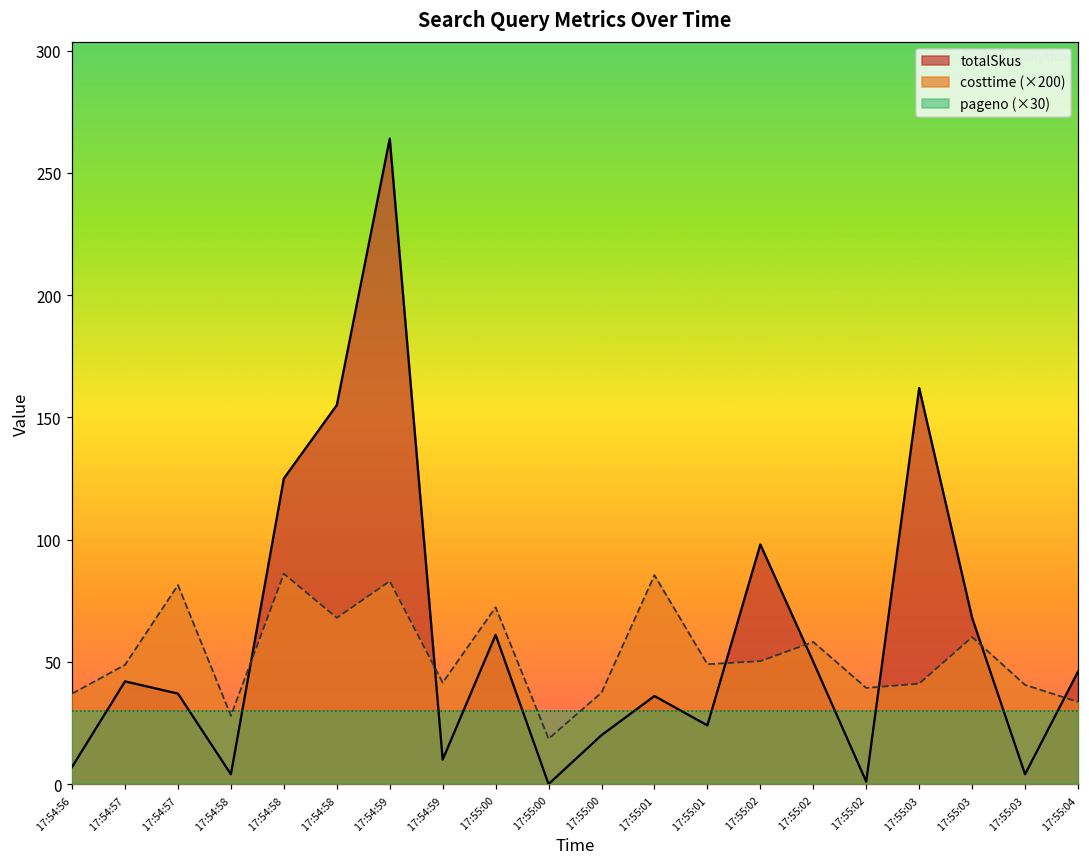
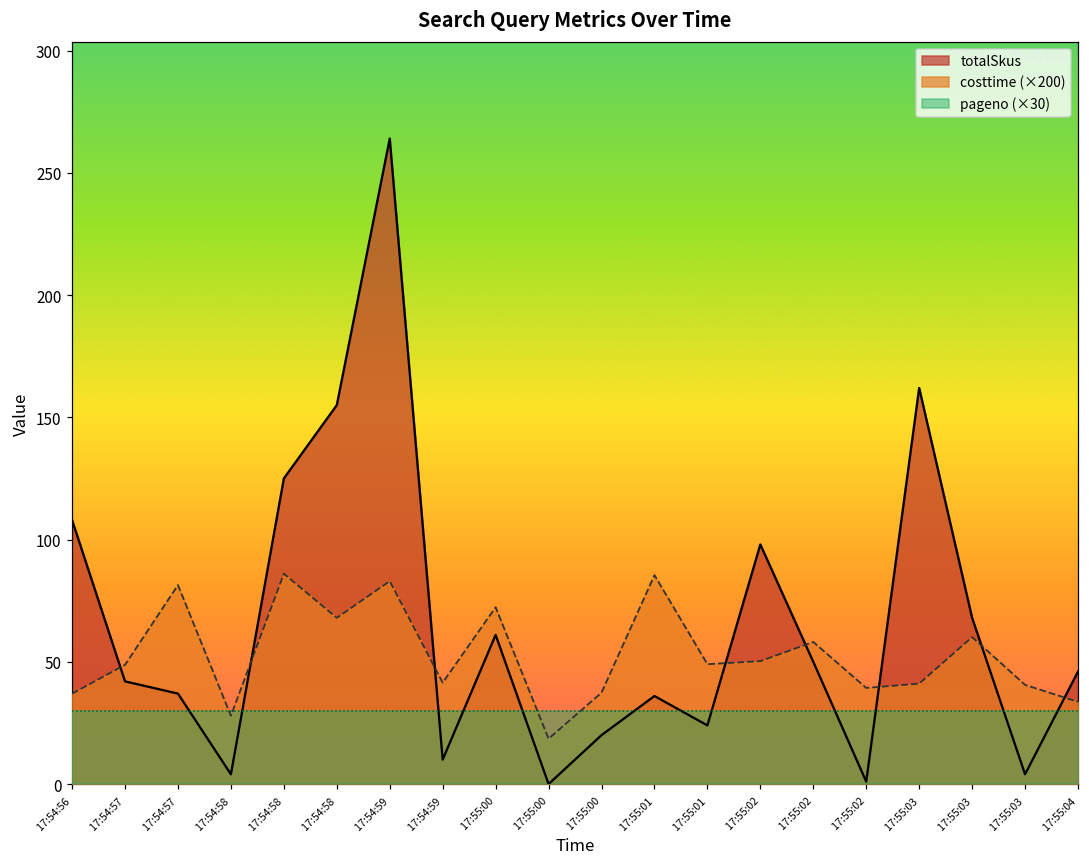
totalSkus, 17:54:56: 7 -> 108
